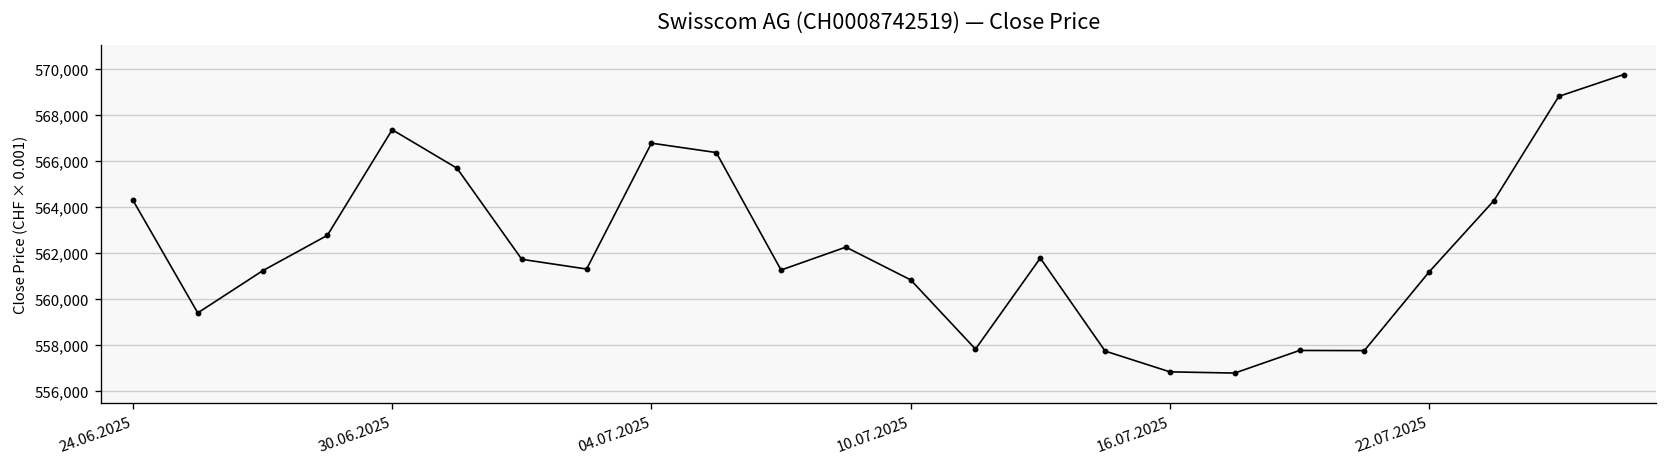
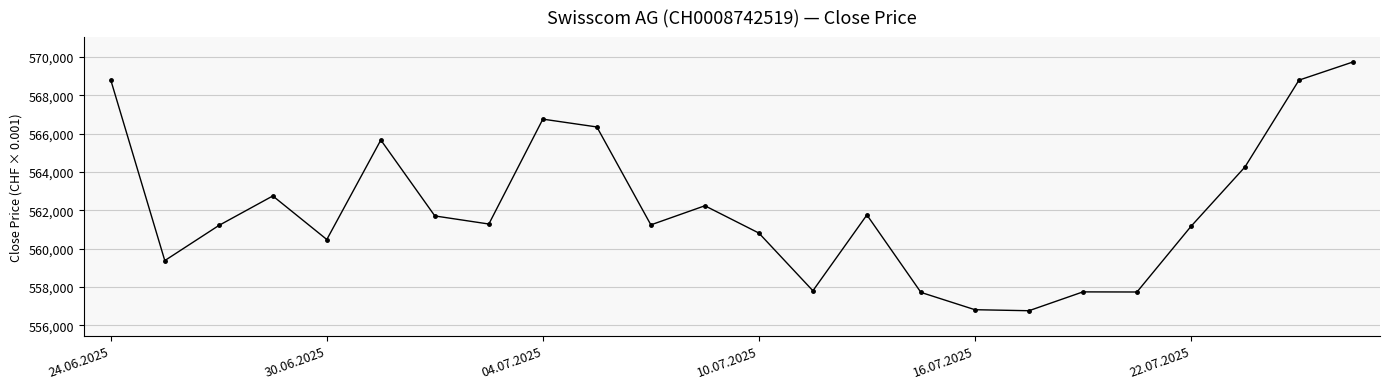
24.06.2025: 564,300 -> 568,800
30.06.2025: 567,300 -> 560,500
